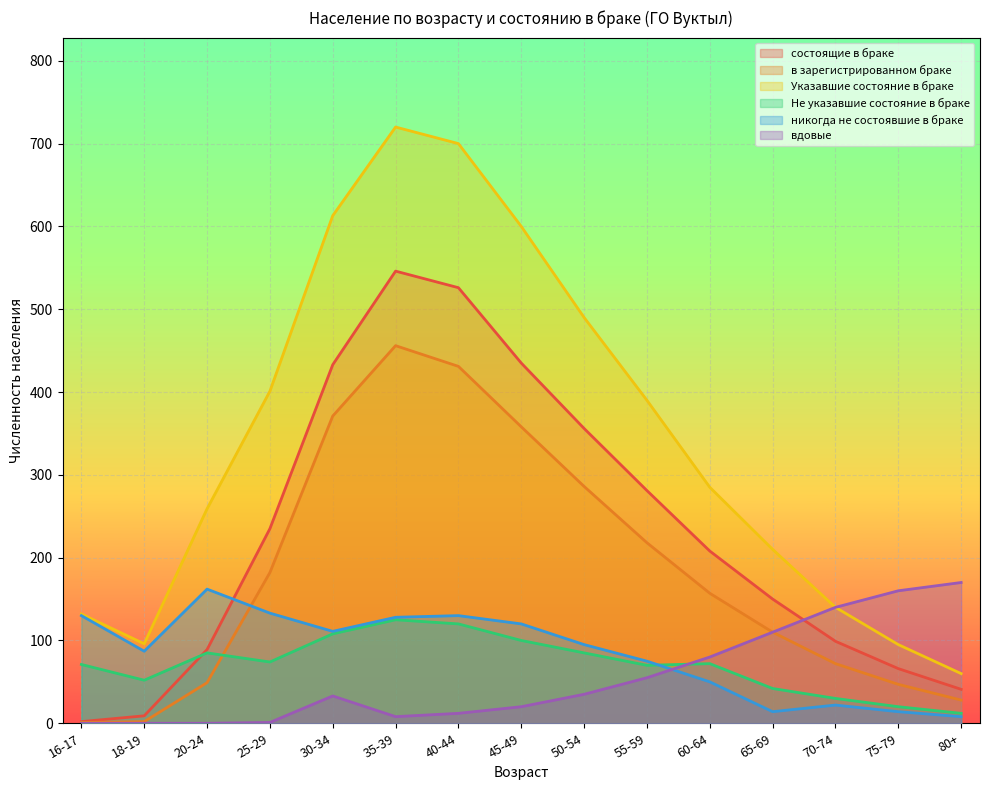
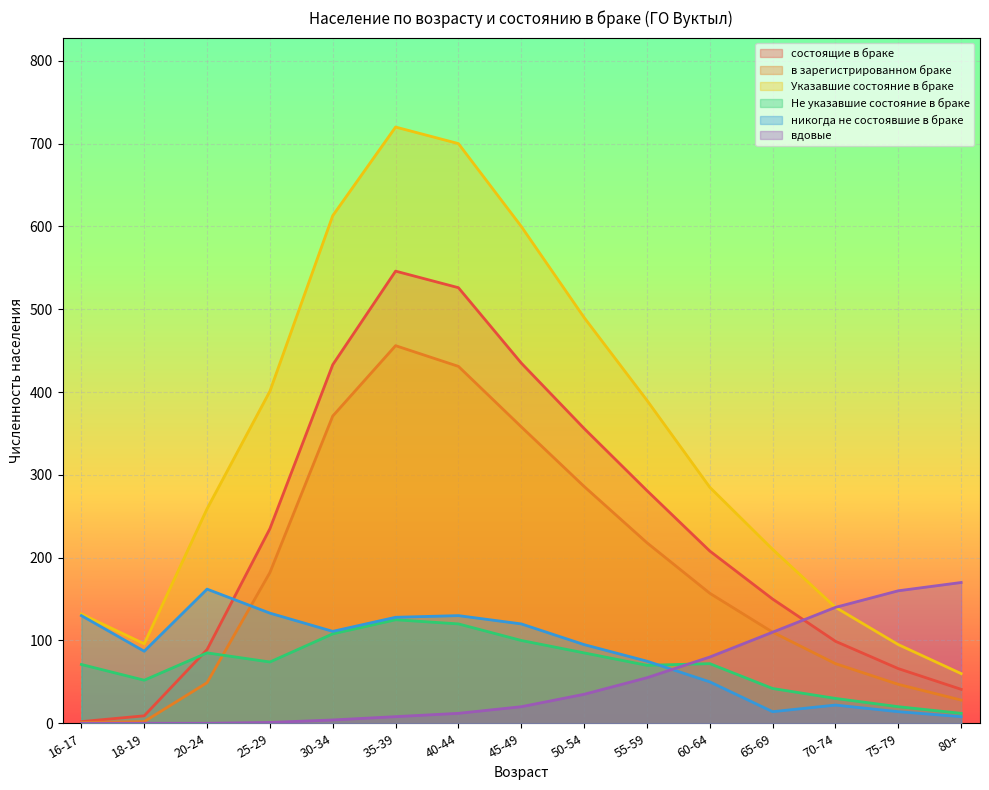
вдовые, 30-34: 30 -> 0
